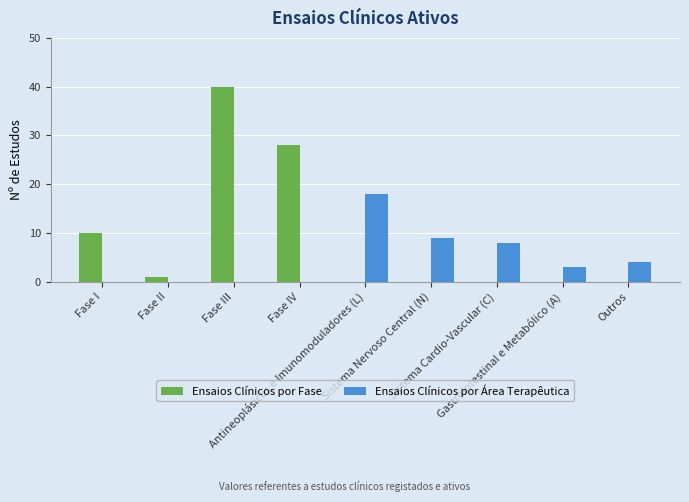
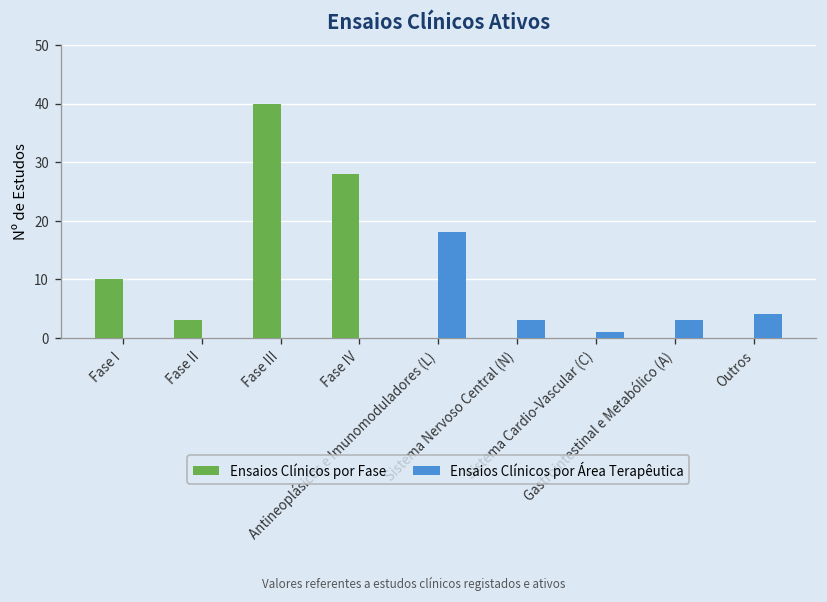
Ensaios Clínicos por Fase, Fase II: 1 -> 3
Ensaios Clínicos por Área Terapêutica, Sistema Nervoso Central (N): 9 -> 3
Ensaios Clínicos por Área Terapêutica, Sistema Cardio-Vascular (C): 8 -> 1
